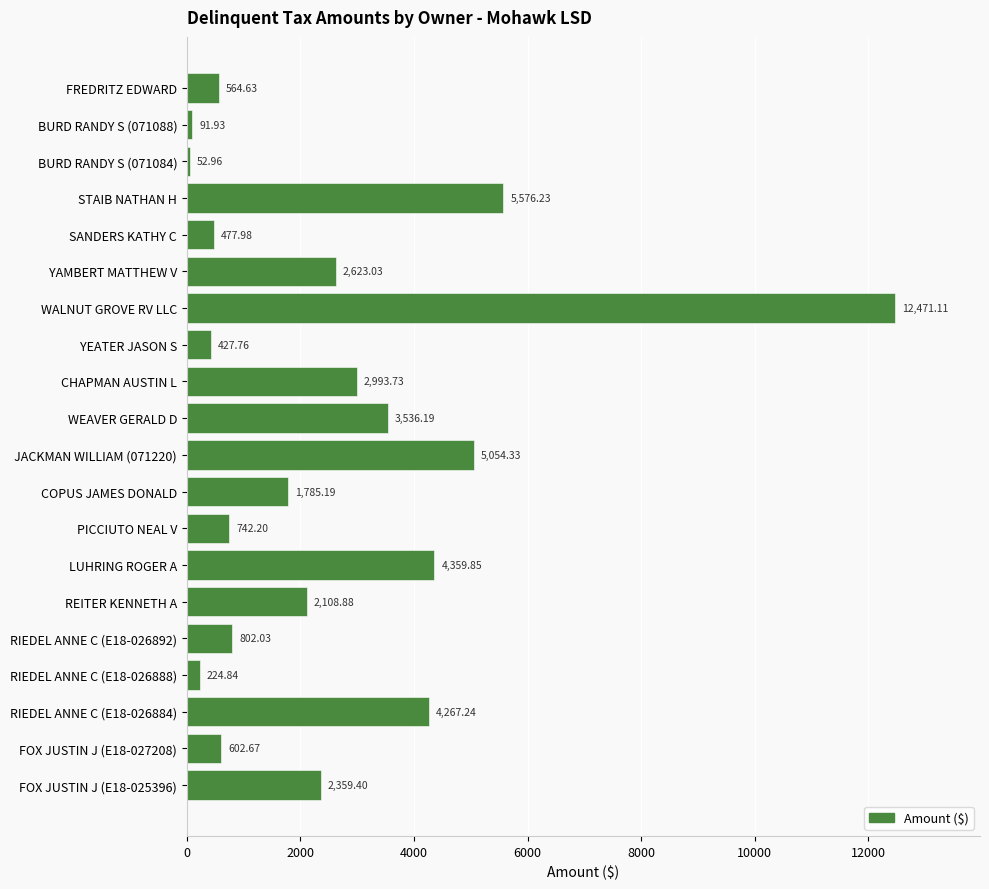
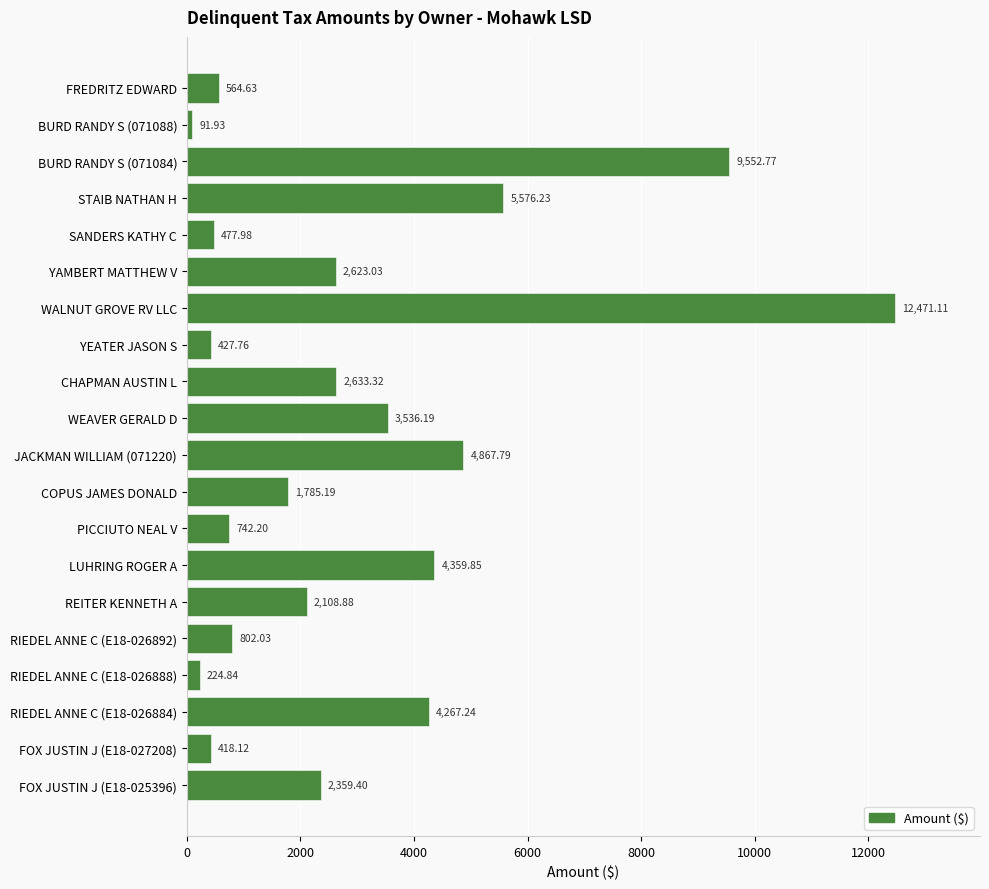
BURD RANDY S (071084): 52.96 -> 9,552.77
CHAPMAN AUSTIN L: 2,993.73 -> 2,633.32
JACKMAN WILLIAM (071220): 5,054.33 -> 4,867.79
FOX JUSTIN J (E18-027208): 602.67 -> 418.12
